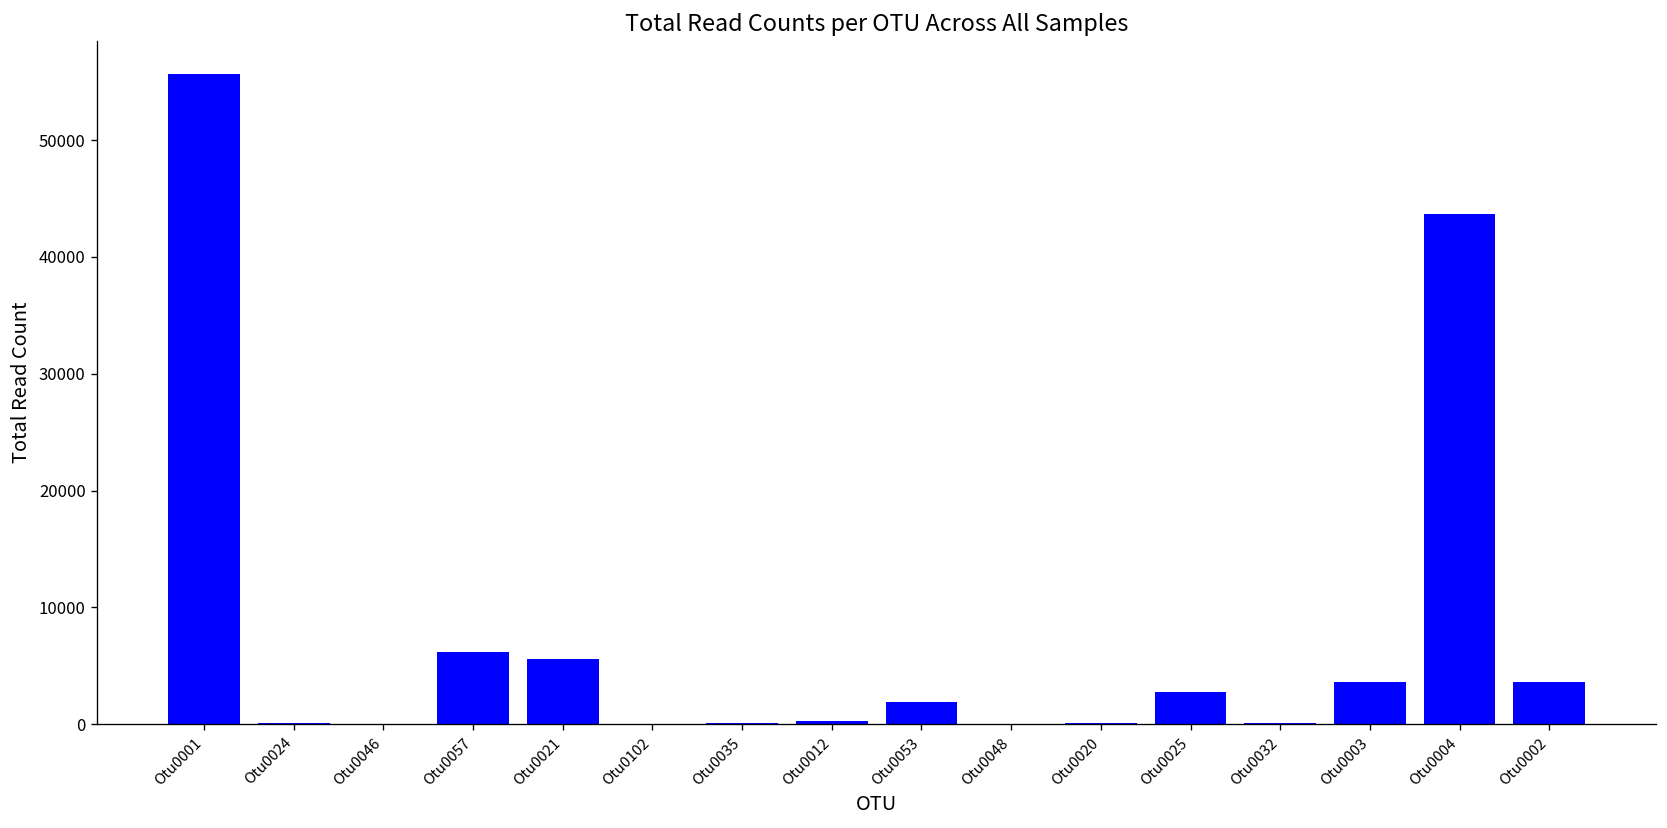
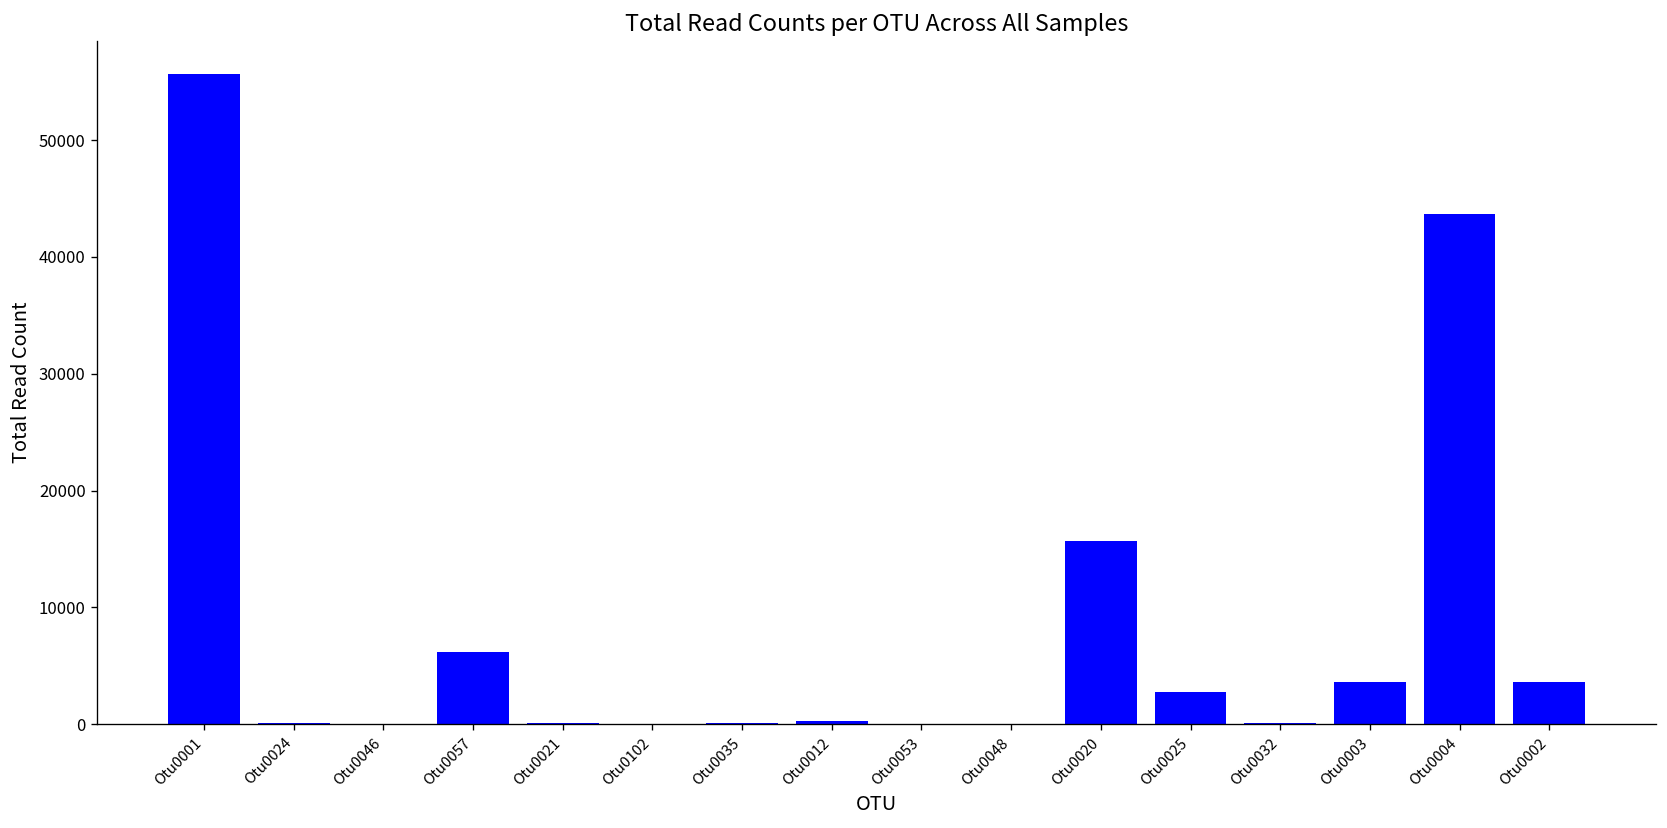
Otu0021: 6000 -> 0
Otu0053: 2000 -> 0
Otu0020: 0 -> 16000
